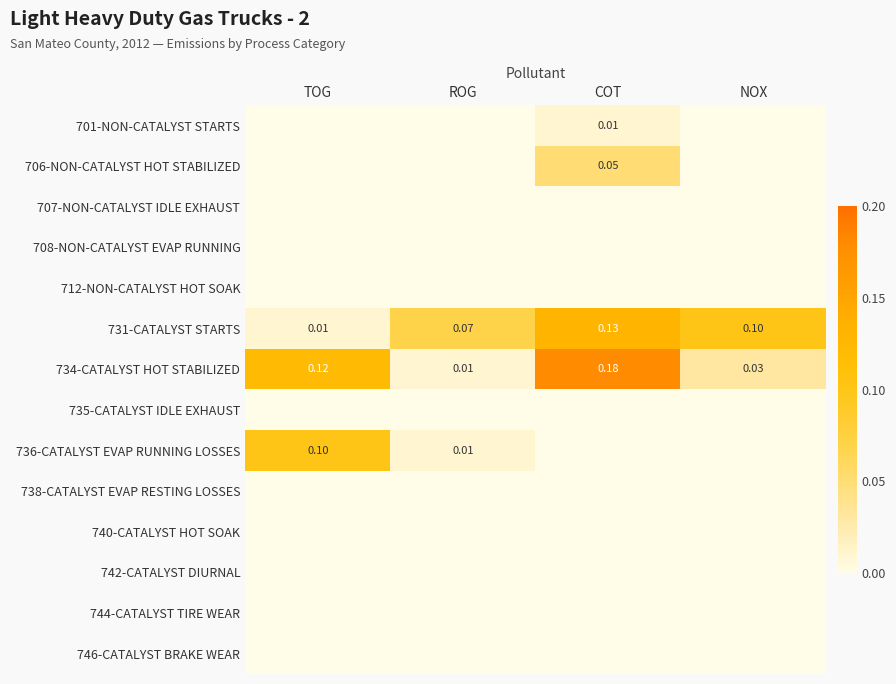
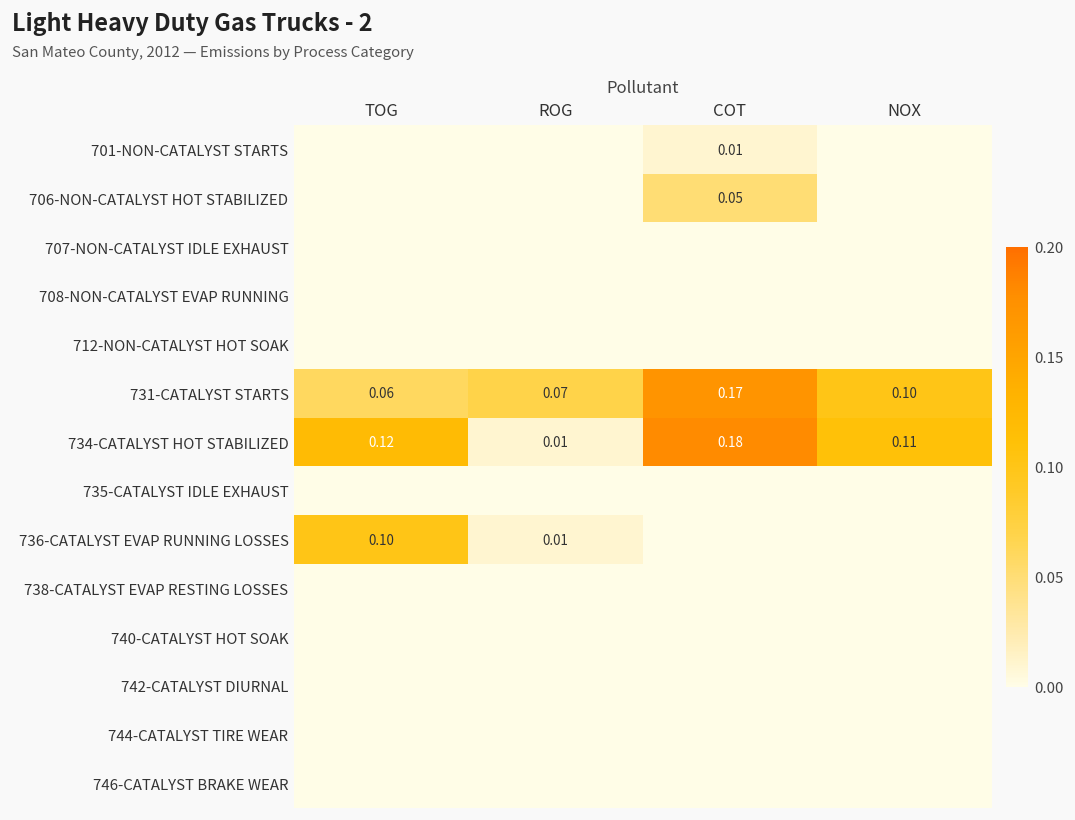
731-CATALYST STARTS, TOG: 0.01 -> 0.06
731-CATALYST STARTS, COT: 0.13 -> 0.17
734-CATALYST HOT STABILIZED, NOX: 0.03 -> 0.11
